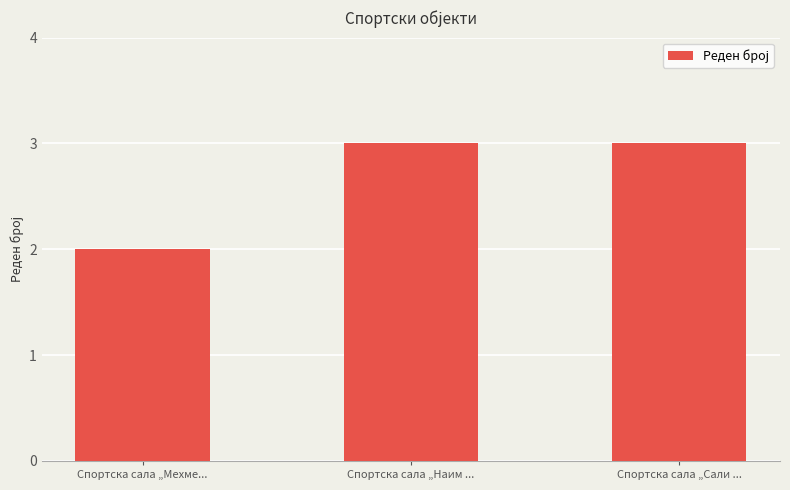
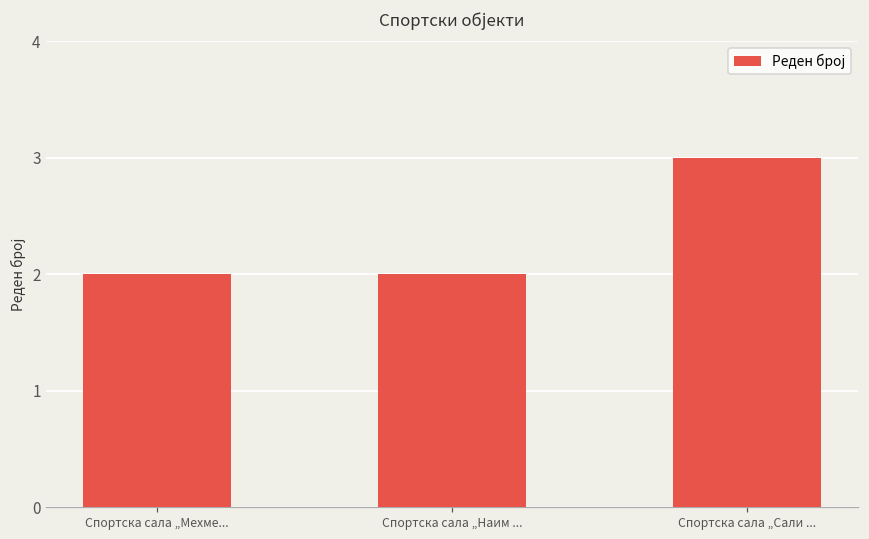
Спортска сала „Наим ...: 3 -> 2
